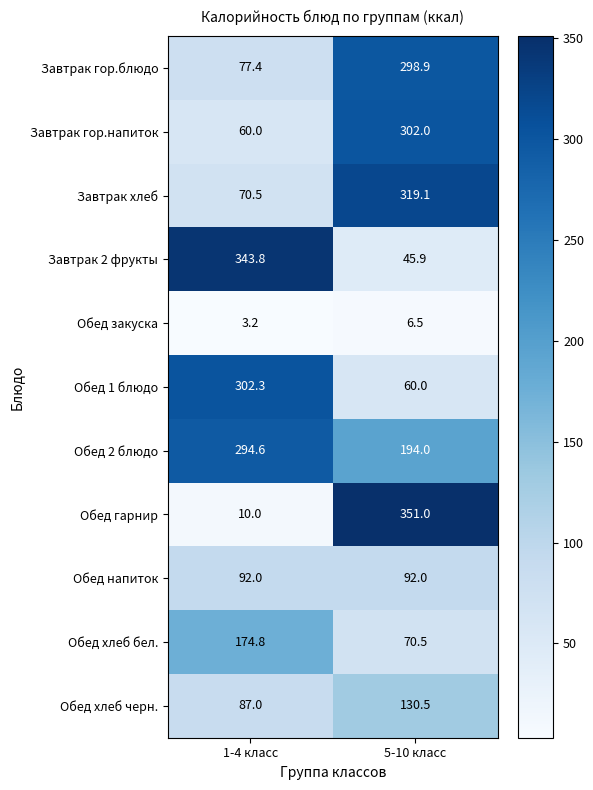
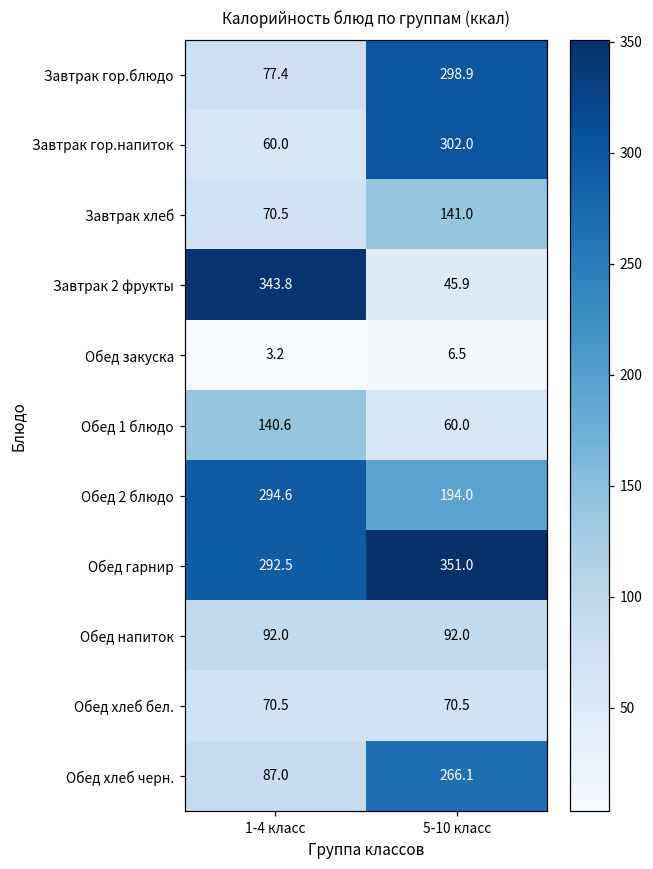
Завтрак хлеб, 5-10 класс: 319.1 -> 141.0
Обед 1 блюдо, 1-4 класс: 302.3 -> 140.6
Обед гарнир, 1-4 класс: 10.0 -> 292.5
Обед хлеб бел., 1-4 класс: 174.8 -> 70.5
Обед хлеб черн., 5-10 класс: 130.5 -> 266.1
